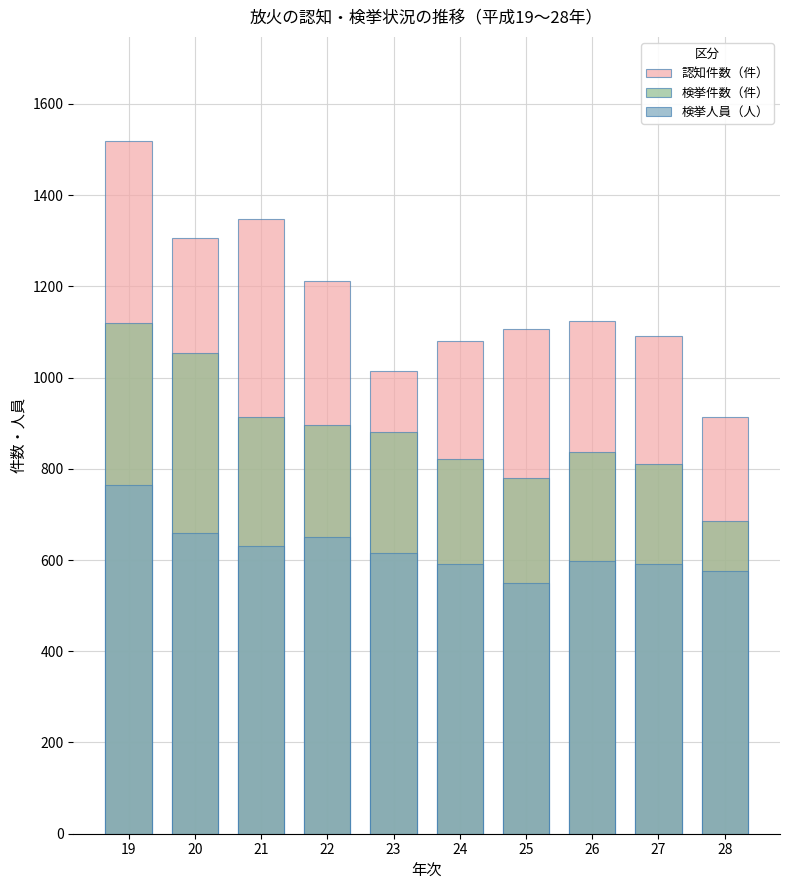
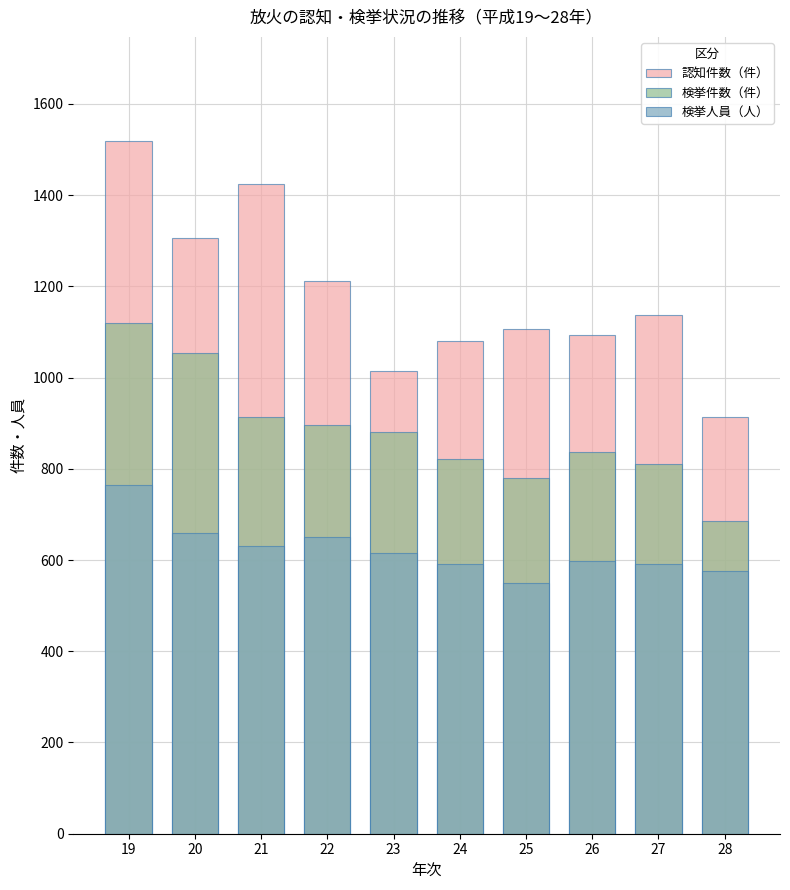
認知件数（件）, 21: 1350 -> 1430
認知件数（件）, 26: 1120 -> 1090
認知件数（件）, 27: 1090 -> 1140
